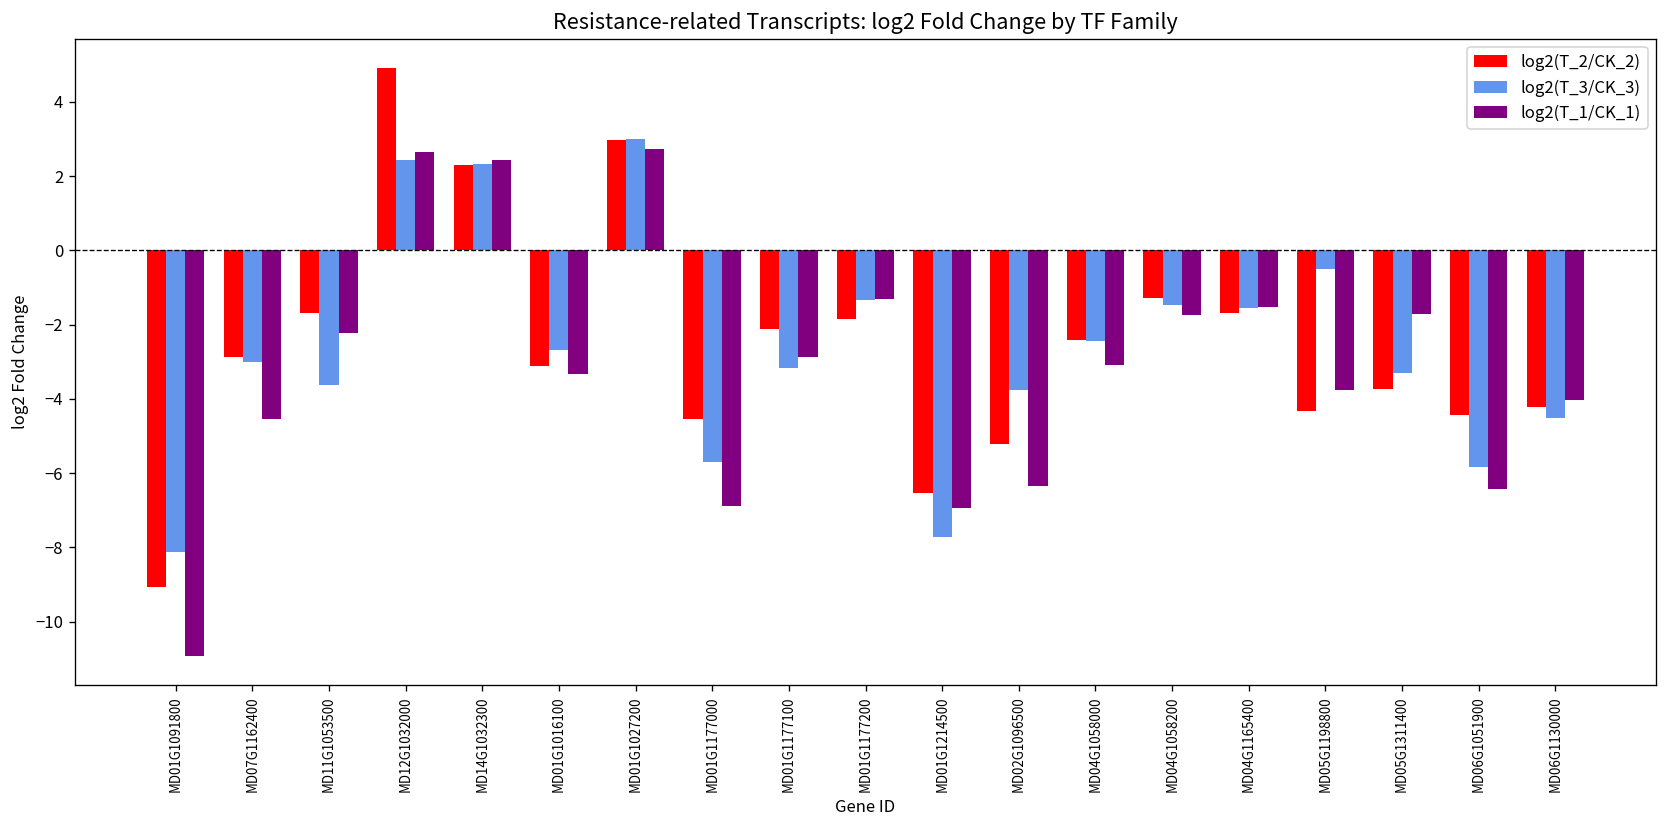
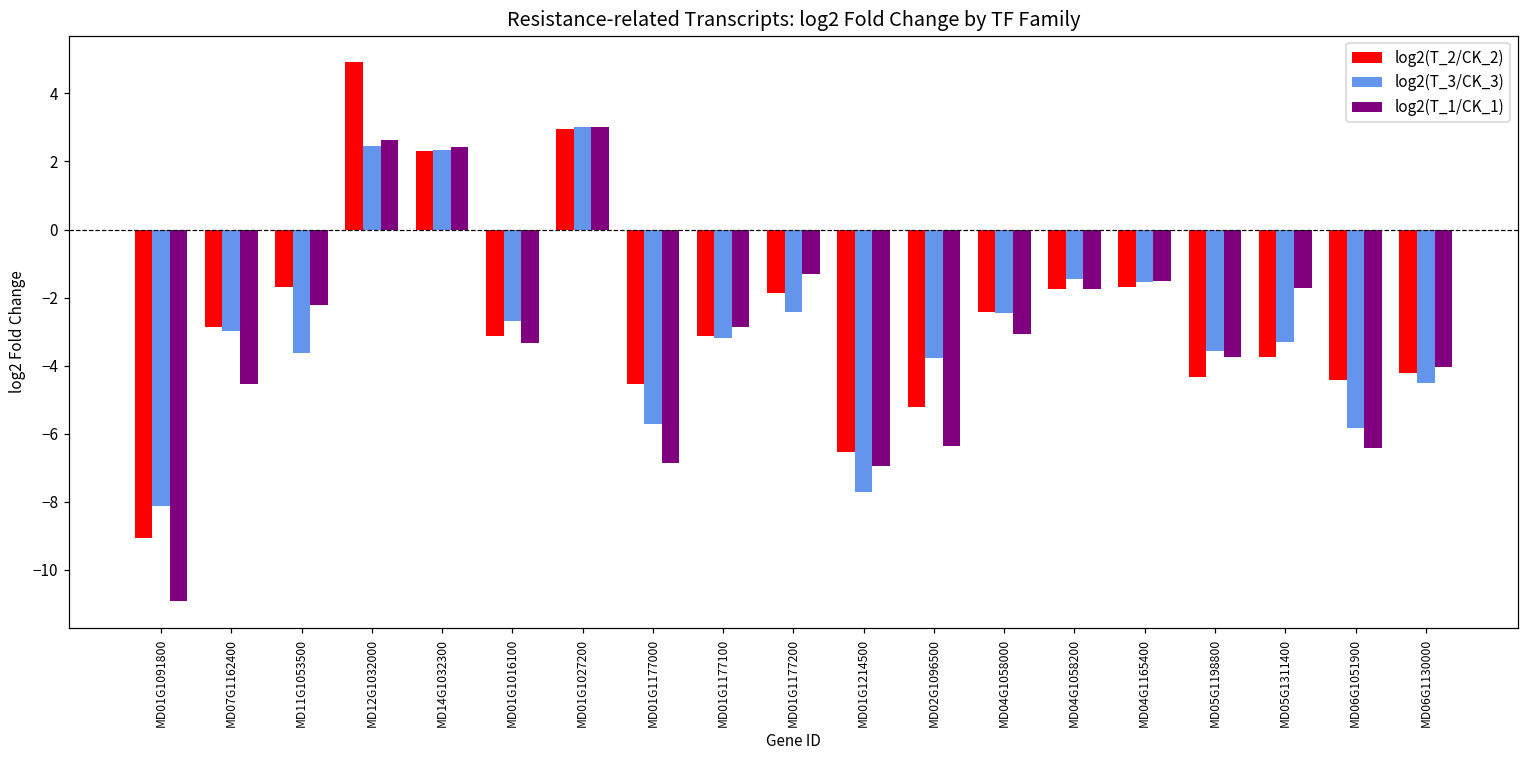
log2(T_1/CK_1), MD01G1027200: 2.7 -> 3.0
log2(T_2/CK_2), MD01G1177100: -2.1 -> -3.1
log2(T_3/CK_3), MD01G1177200: -1.3 -> -2.4
log2(T_2/CK_2), MD04G1058200: -1.3 -> -1.7
log2(T_3/CK_3), MD05G1198800: -0.5 -> -3.6
